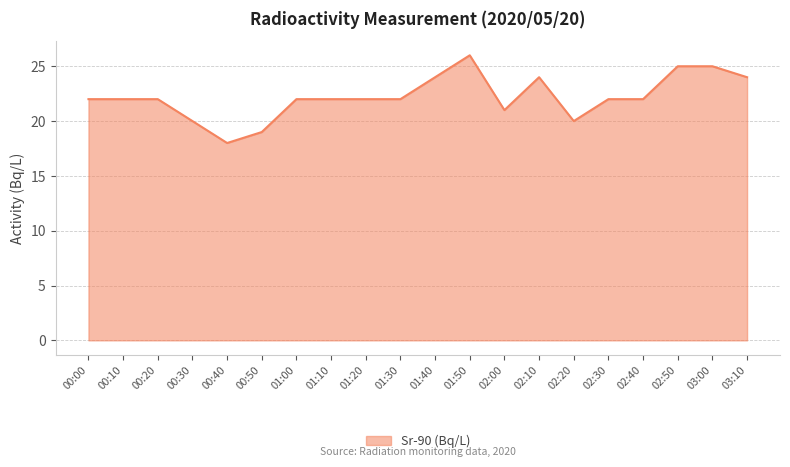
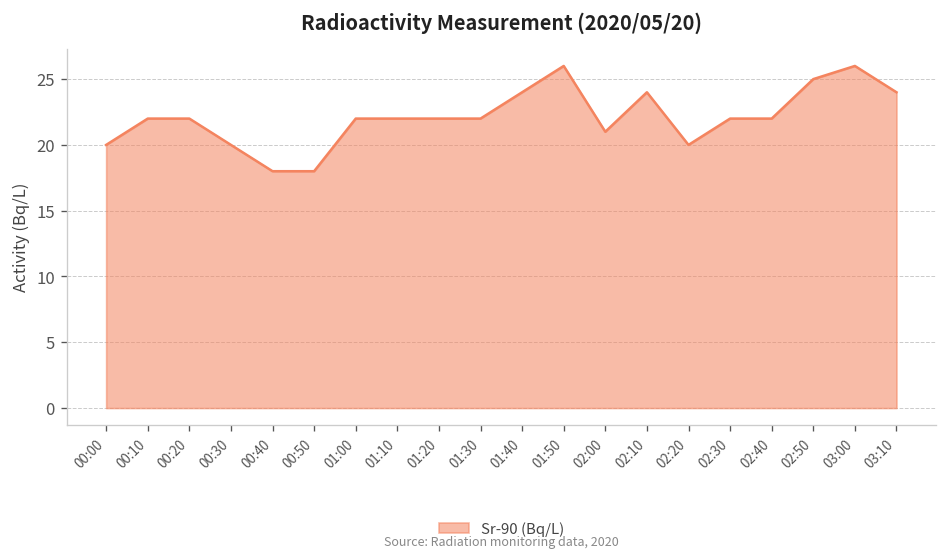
00:00: 22 -> 20
00:50: 19 -> 18
03:00: 25 -> 26
